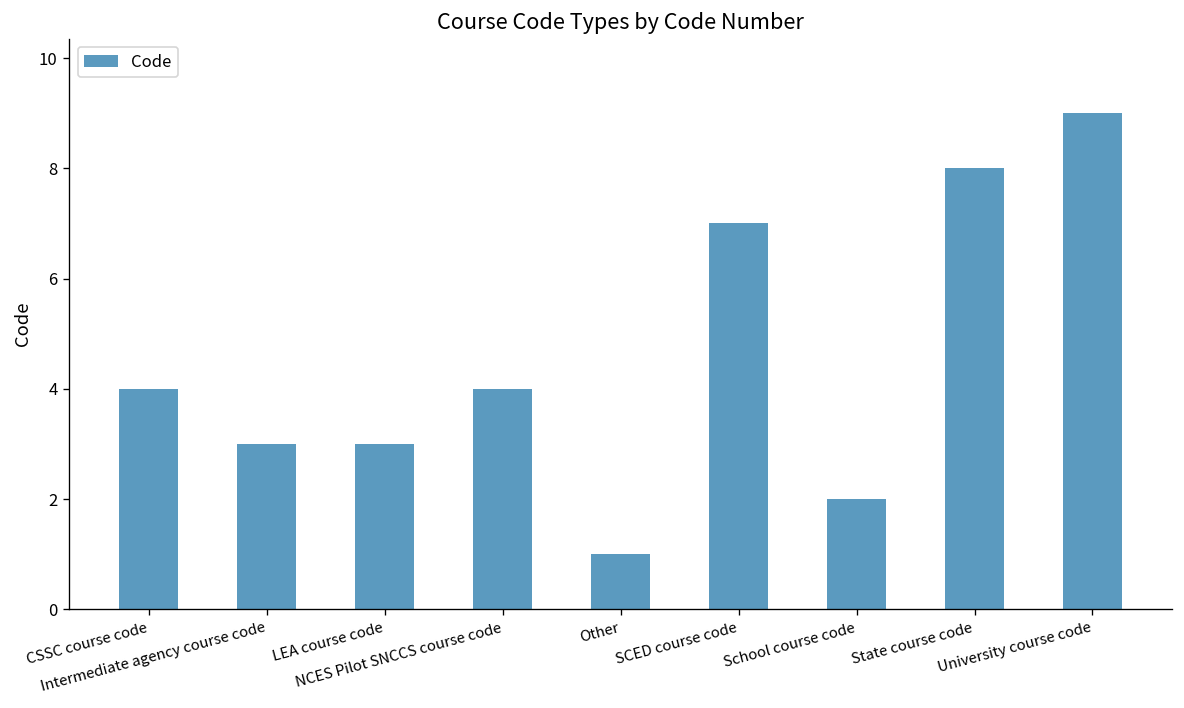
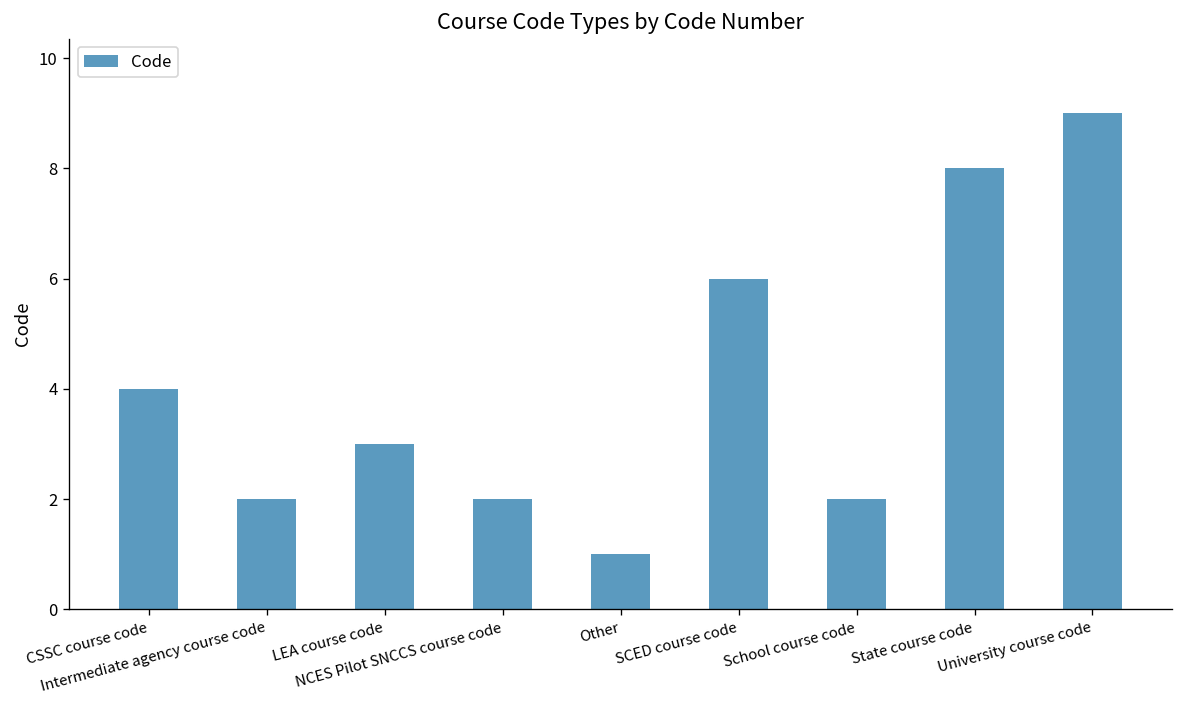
Intermediate agency course code: 3 -> 2
NCES Pilot SNCCS course code: 4 -> 2
SCED course code: 7 -> 6
